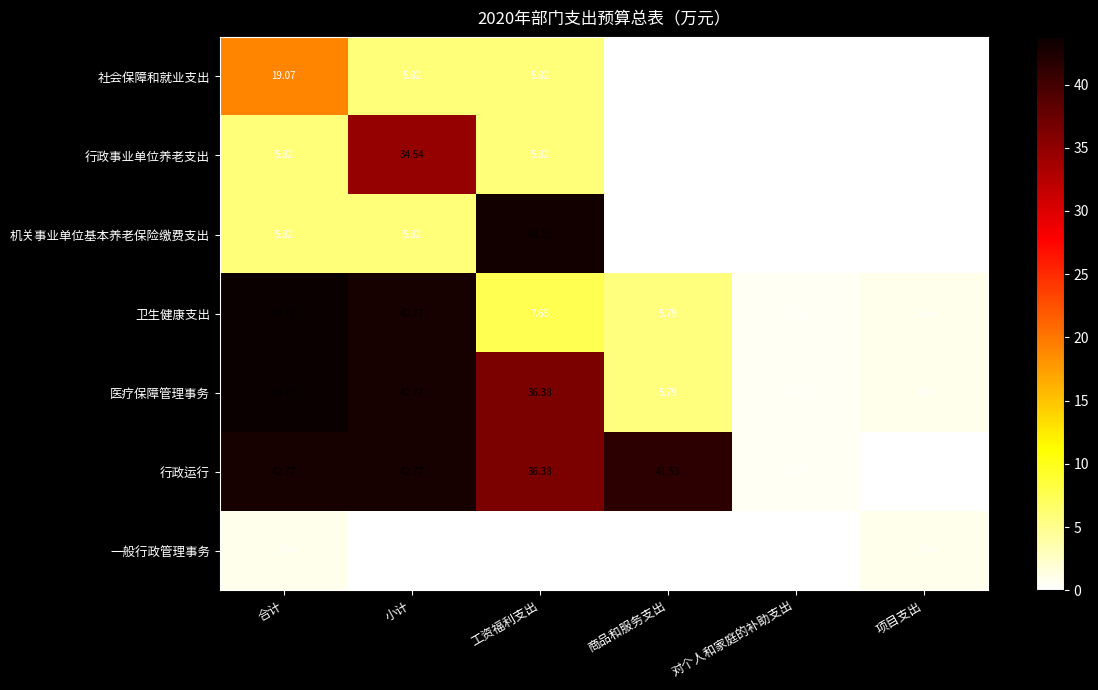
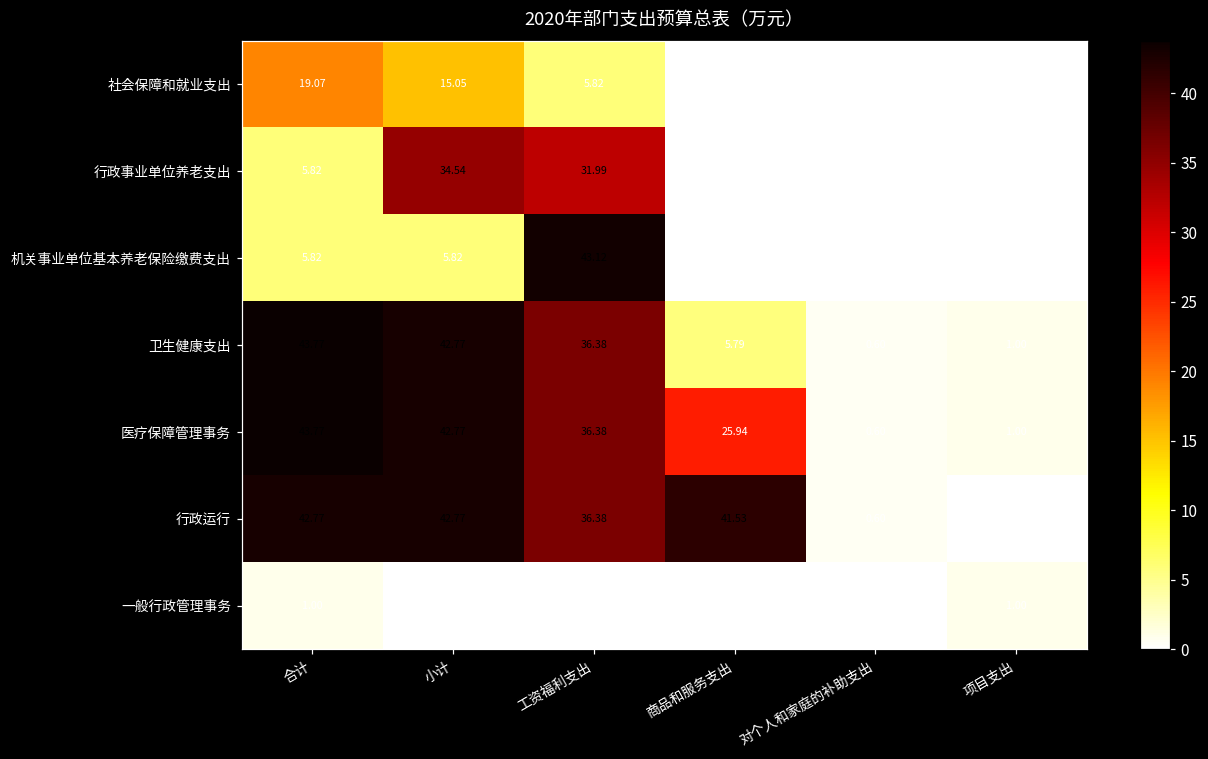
社会保障和就业支出, 小计: 5.82 -> 15.05
行政事业单位养老支出, 工资福利支出: 5.82 -> 31.99
卫生健康支出, 工资福利支出: 7.65 -> 36.38
医疗保障管理事务, 商品和服务支出: 5.79 -> 25.94
